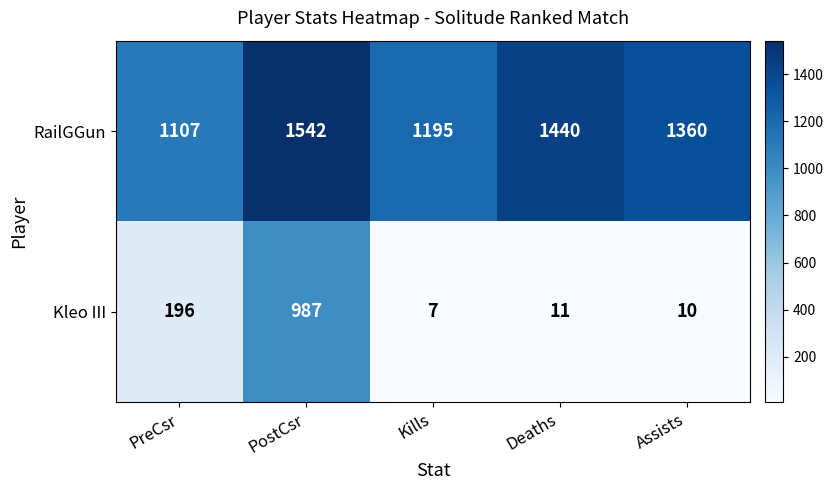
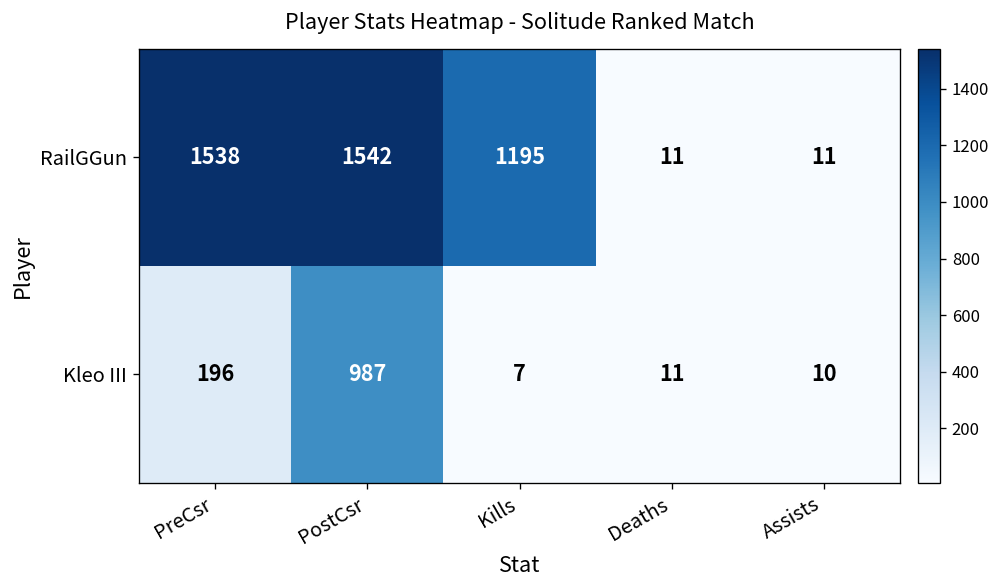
RailGGun, PreCsr: 1107 -> 1538
RailGGun, Deaths: 1440 -> 11
RailGGun, Assists: 1360 -> 11
